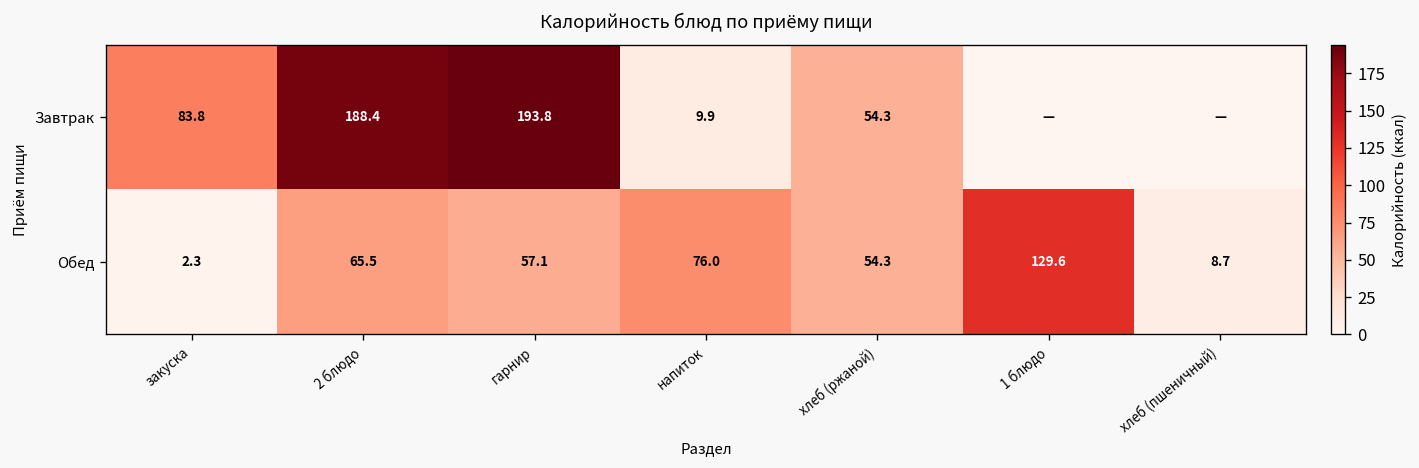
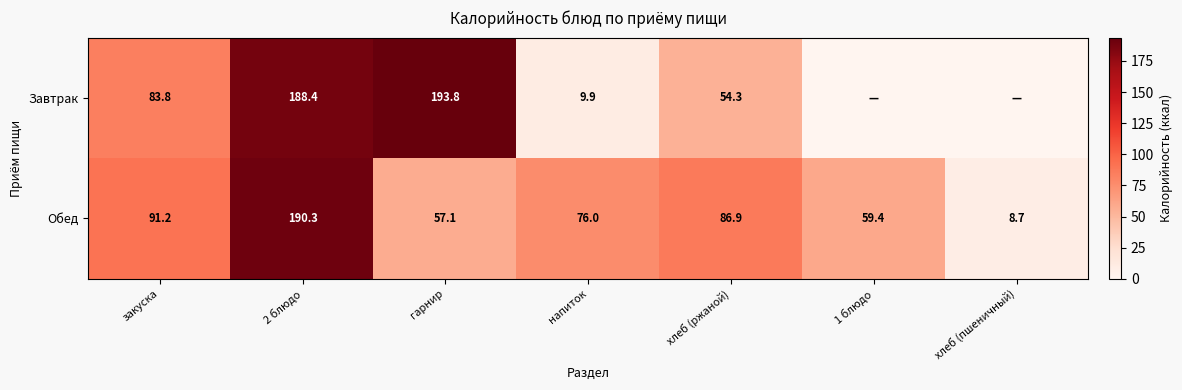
Обед, закуска: 2.3 -> 91.2
Обед, 2 блюдо: 65.5 -> 190.3
Обед, хлеб (ржаной): 54.3 -> 86.9
Обед, 1 блюдо: 129.6 -> 59.4
